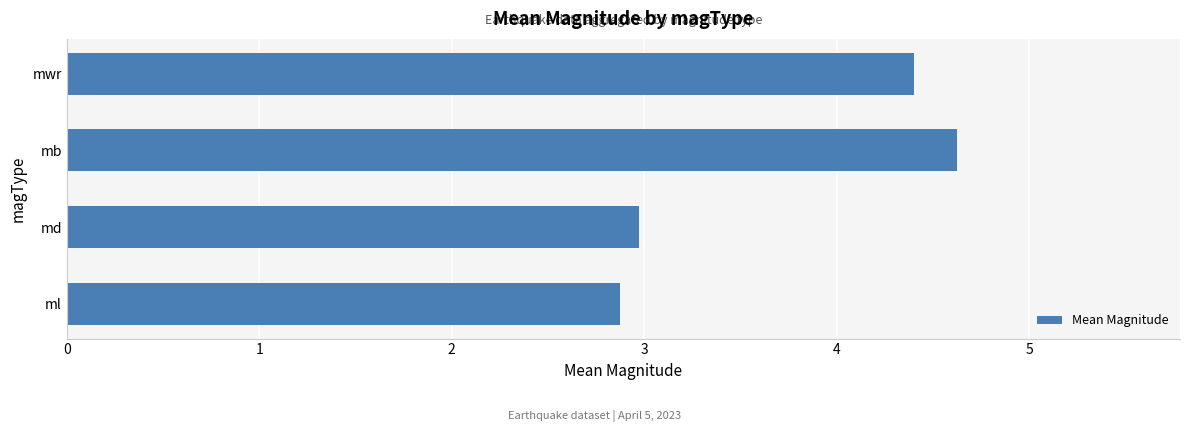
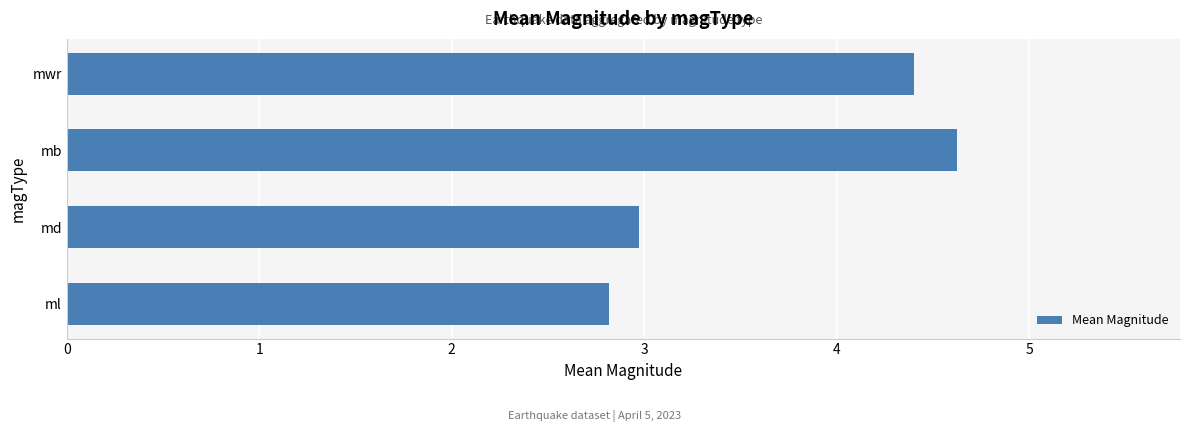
ml: 2.87 -> 2.82
